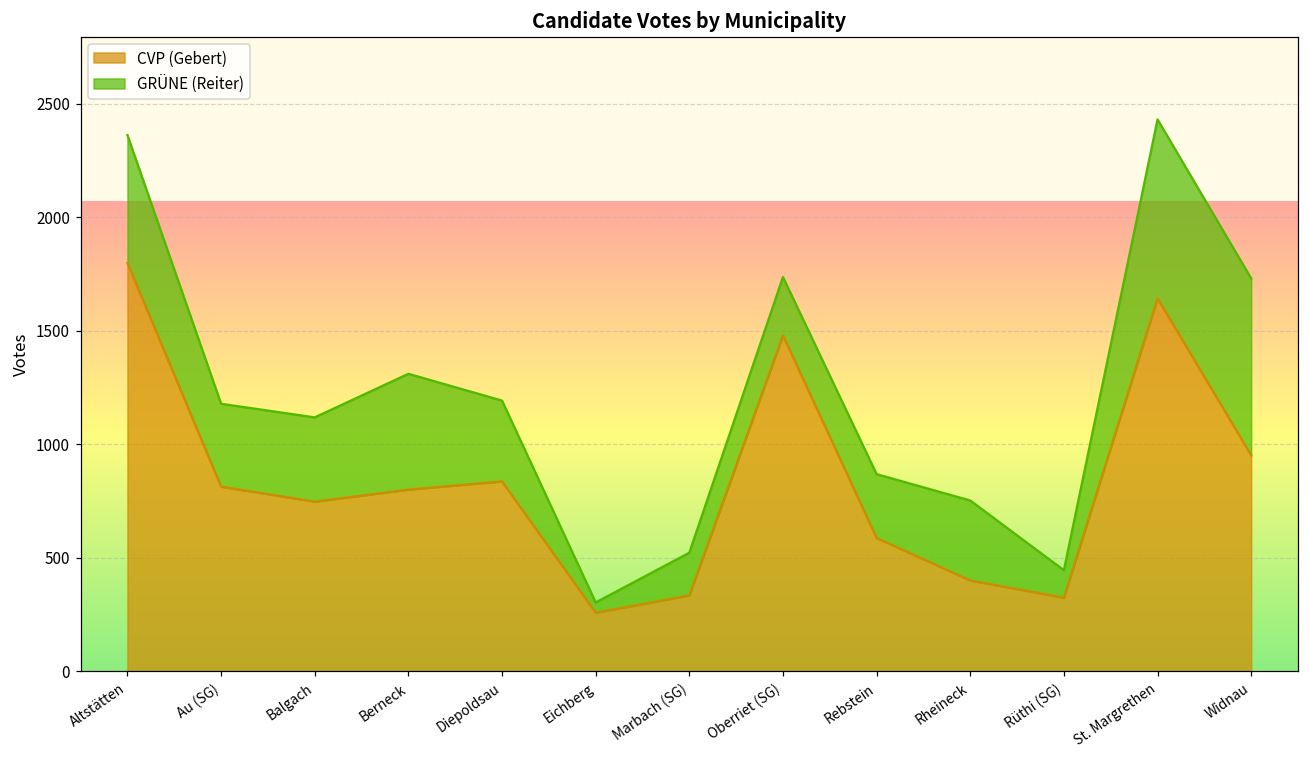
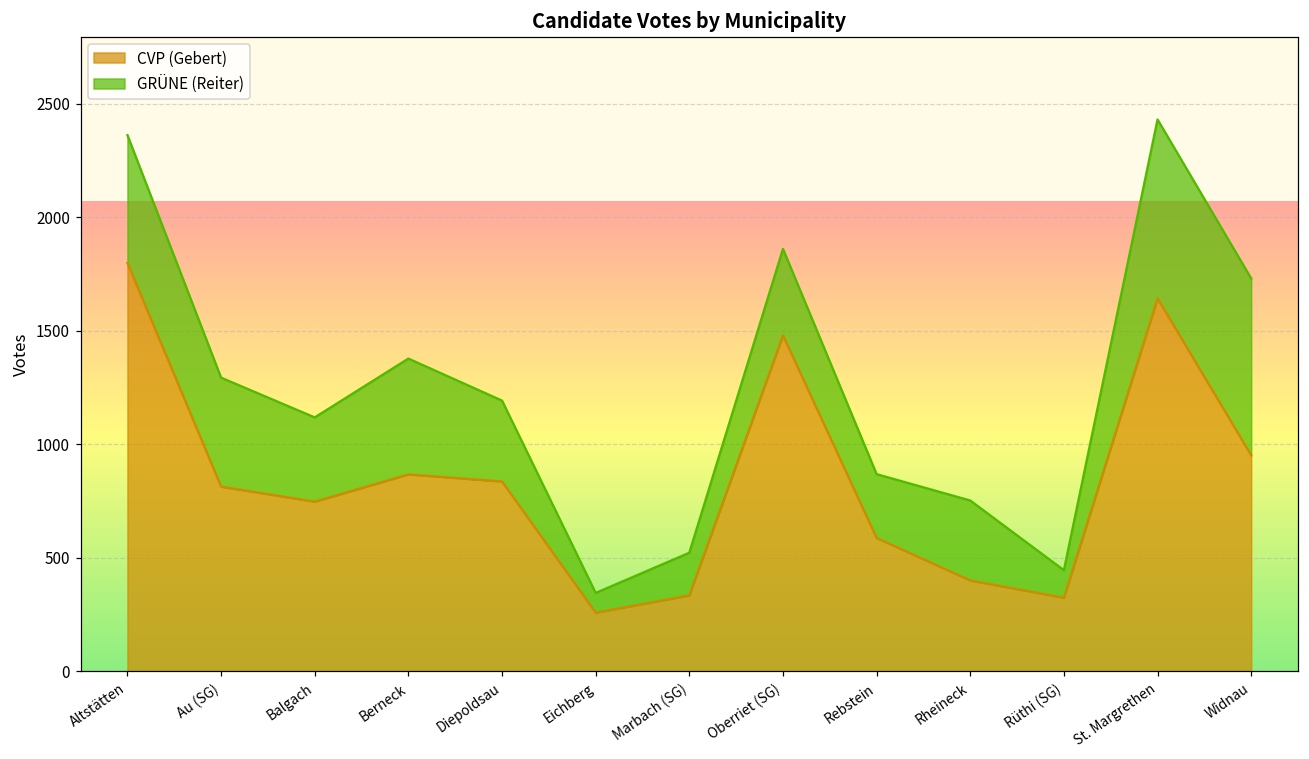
GRÜNE (Reiter), Au (SG): 370 -> 480
CVP (Gebert), Berneck: 800 -> 870
GRÜNE (Reiter), Eichberg: 50 -> 90
GRÜNE (Reiter), Oberriet (SG): 260 -> 380
